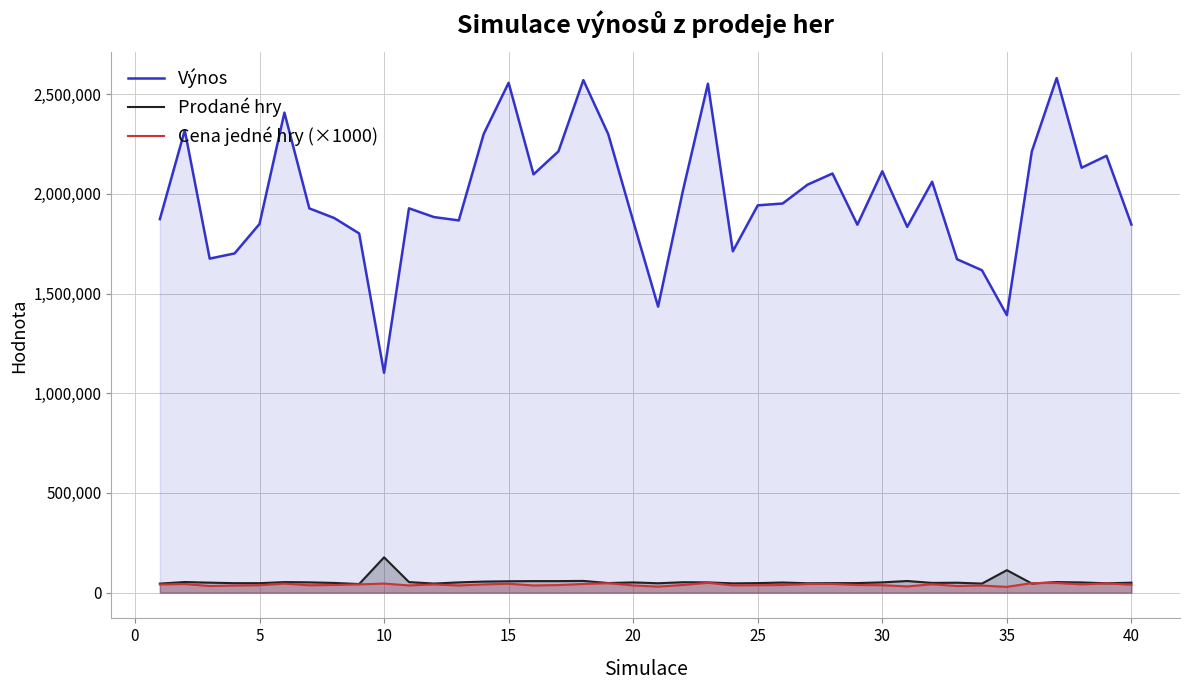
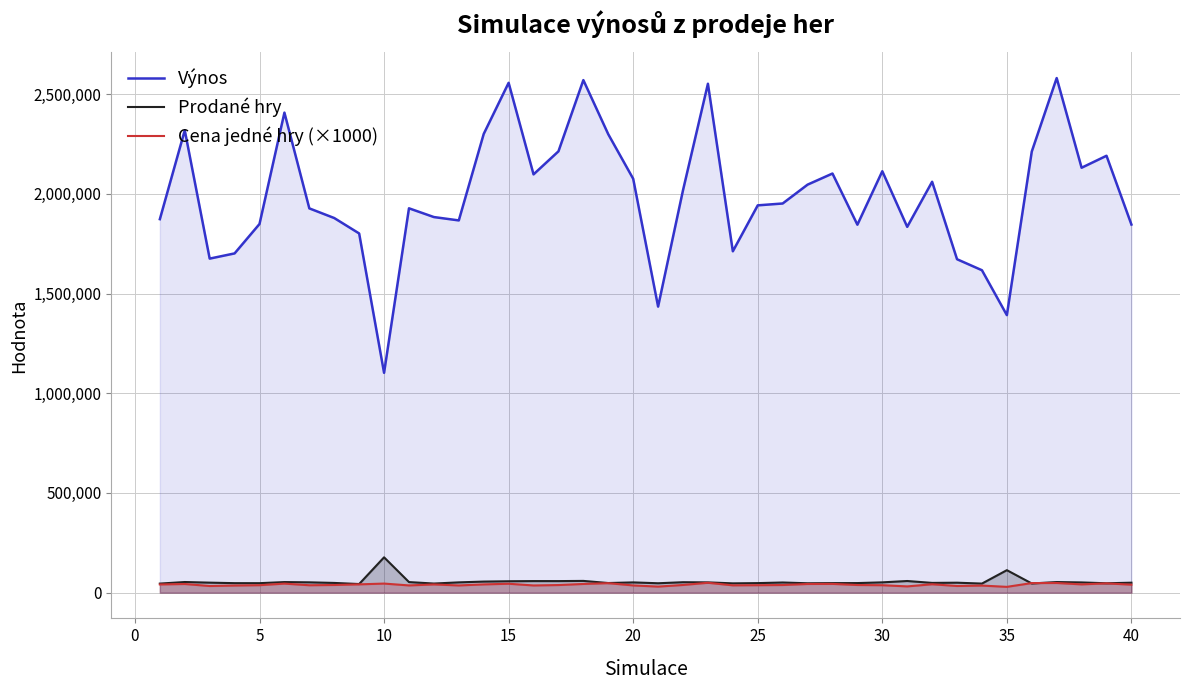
Výnos, 20: 1,860,000 -> 2,080,000
